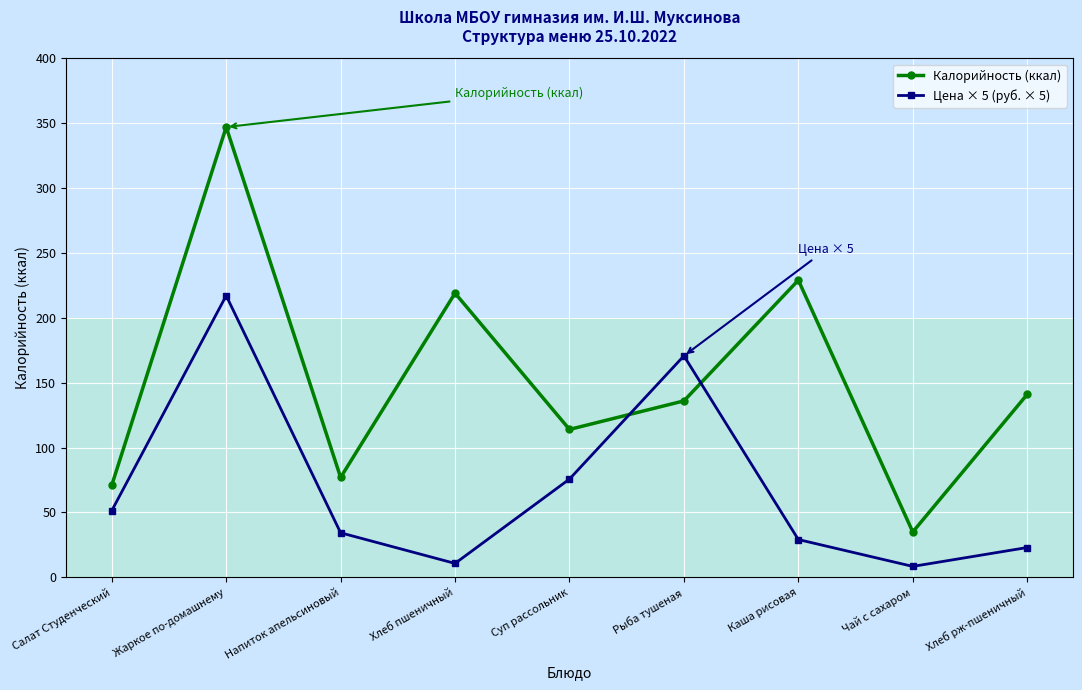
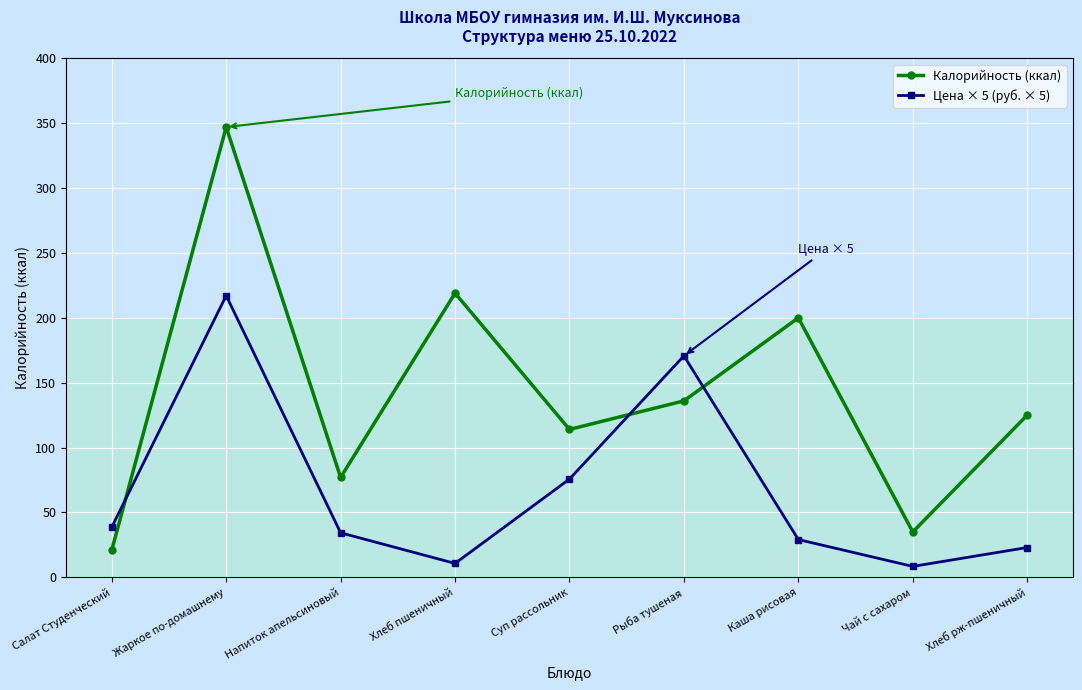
Калорийность (ккал), Салат Студенческий: 71 -> 21
Цена × 5 (руб. × 5), Салат Студенческий: 51 -> 39
Калорийность (ккал), Каша рисовая: 229 -> 200
Калорийность (ккал), Хлеб рж-пшеничный: 141 -> 125
